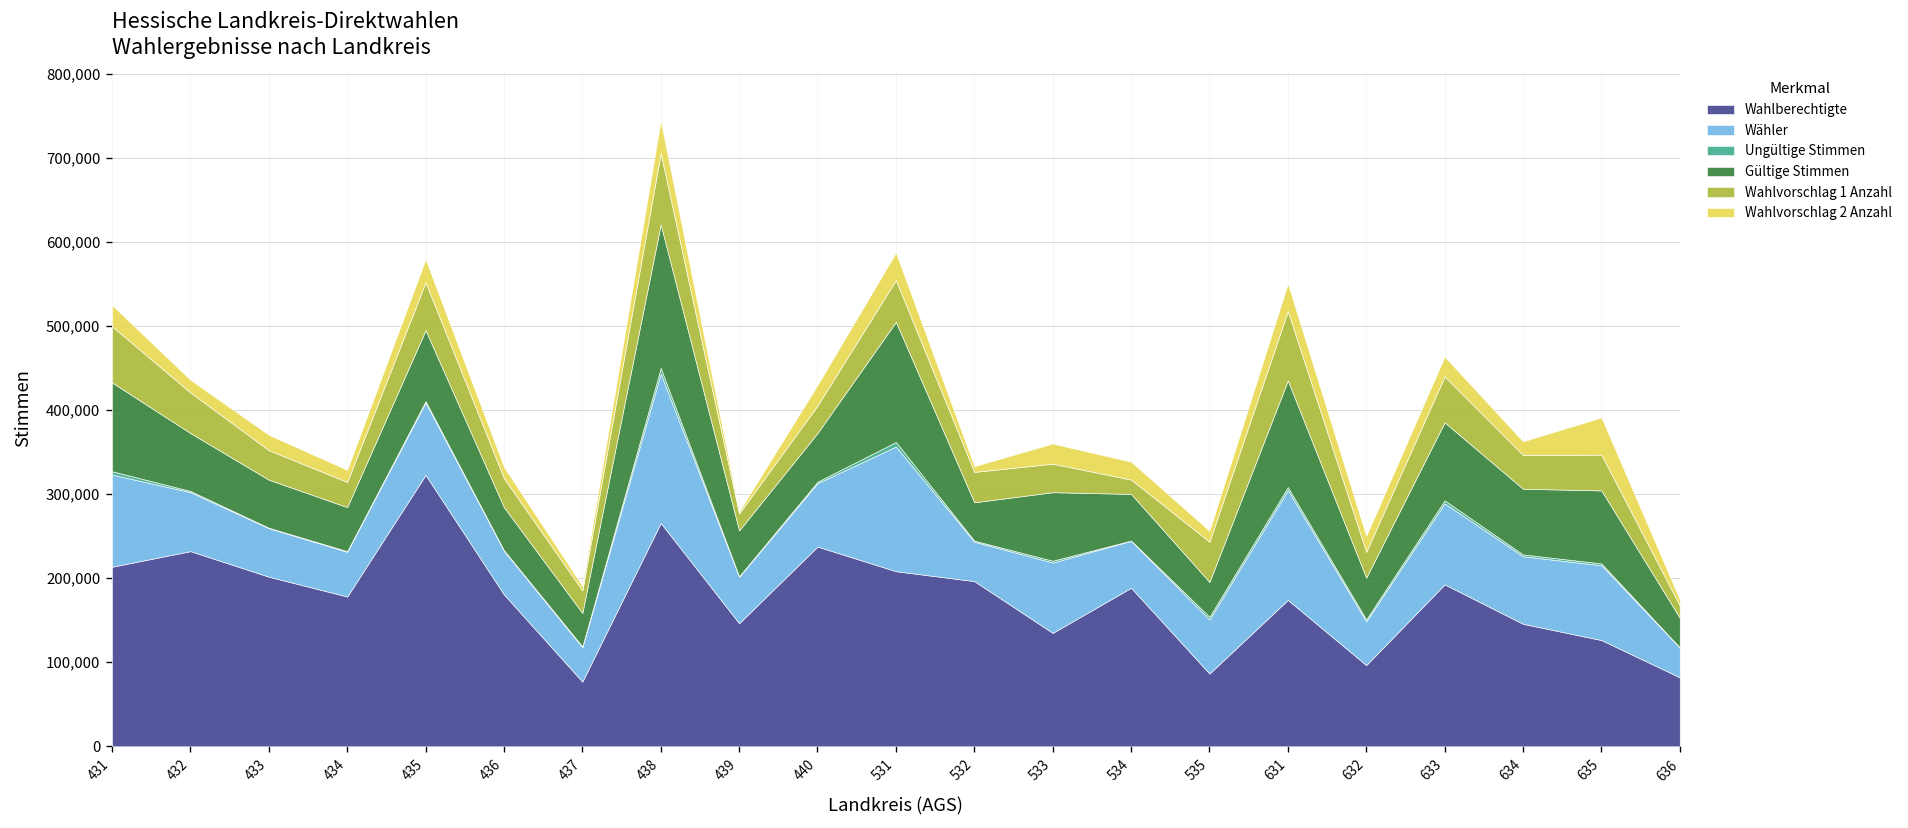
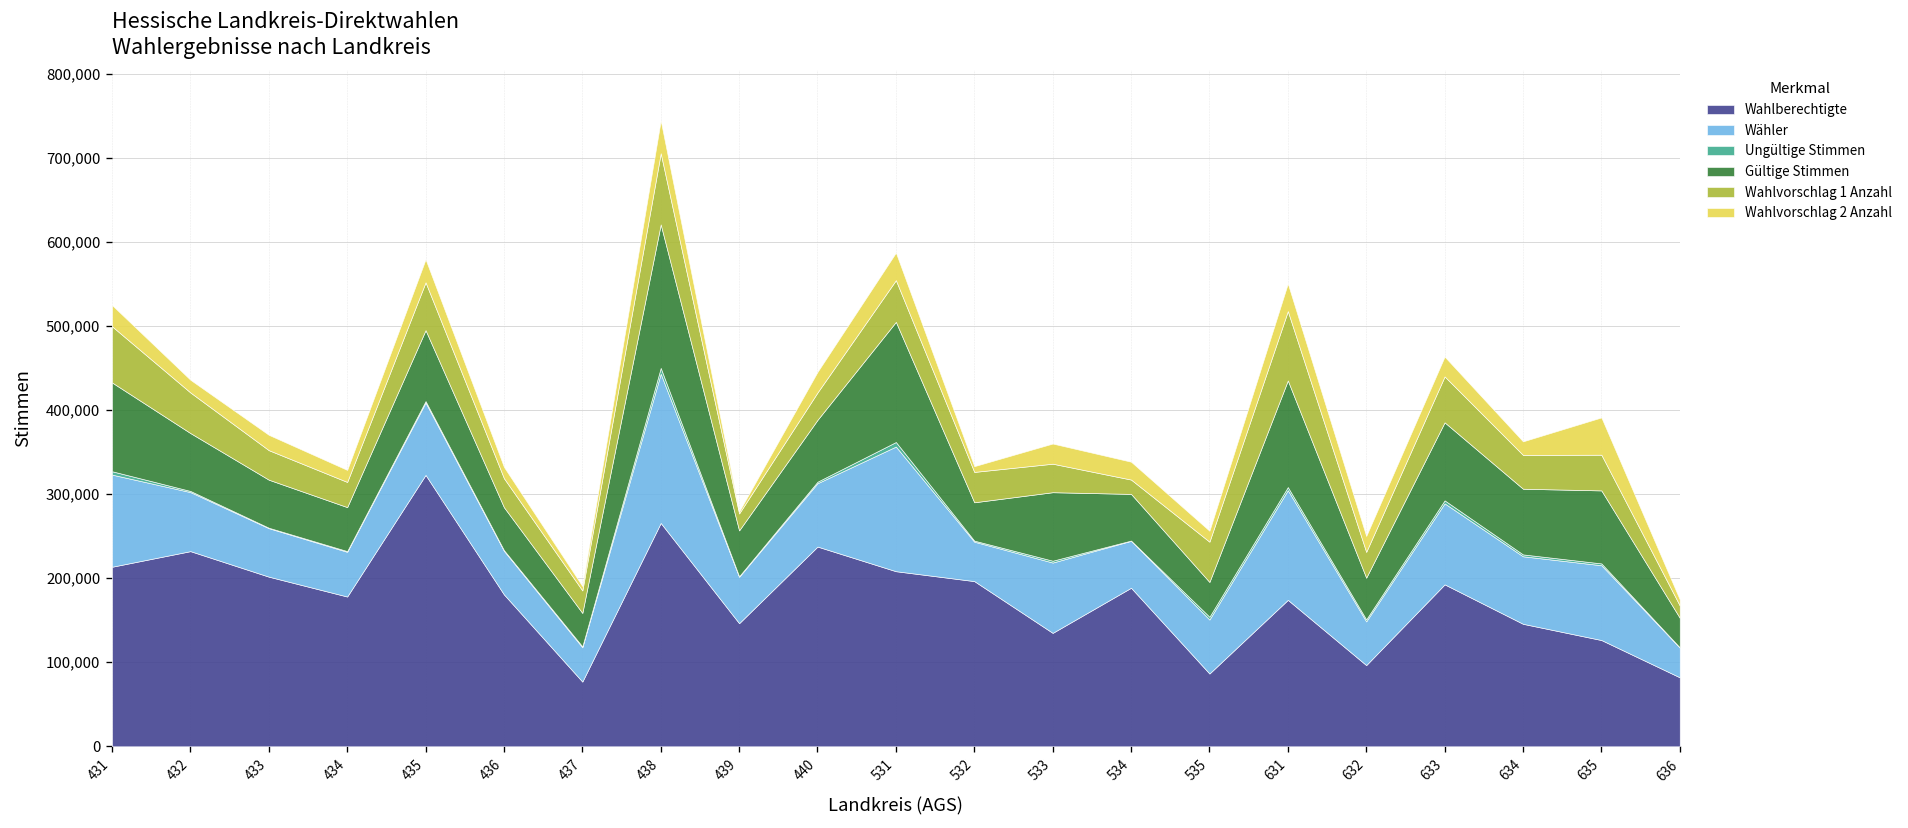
Gültige Stimmen, 440: 60,000 -> 70,000
